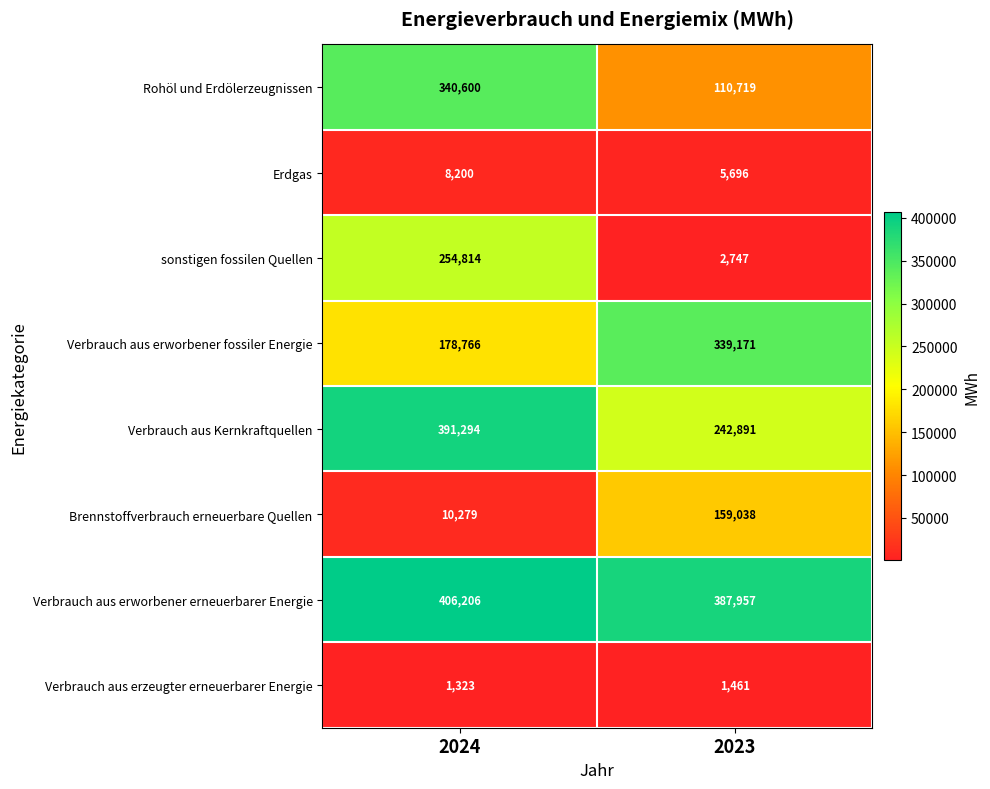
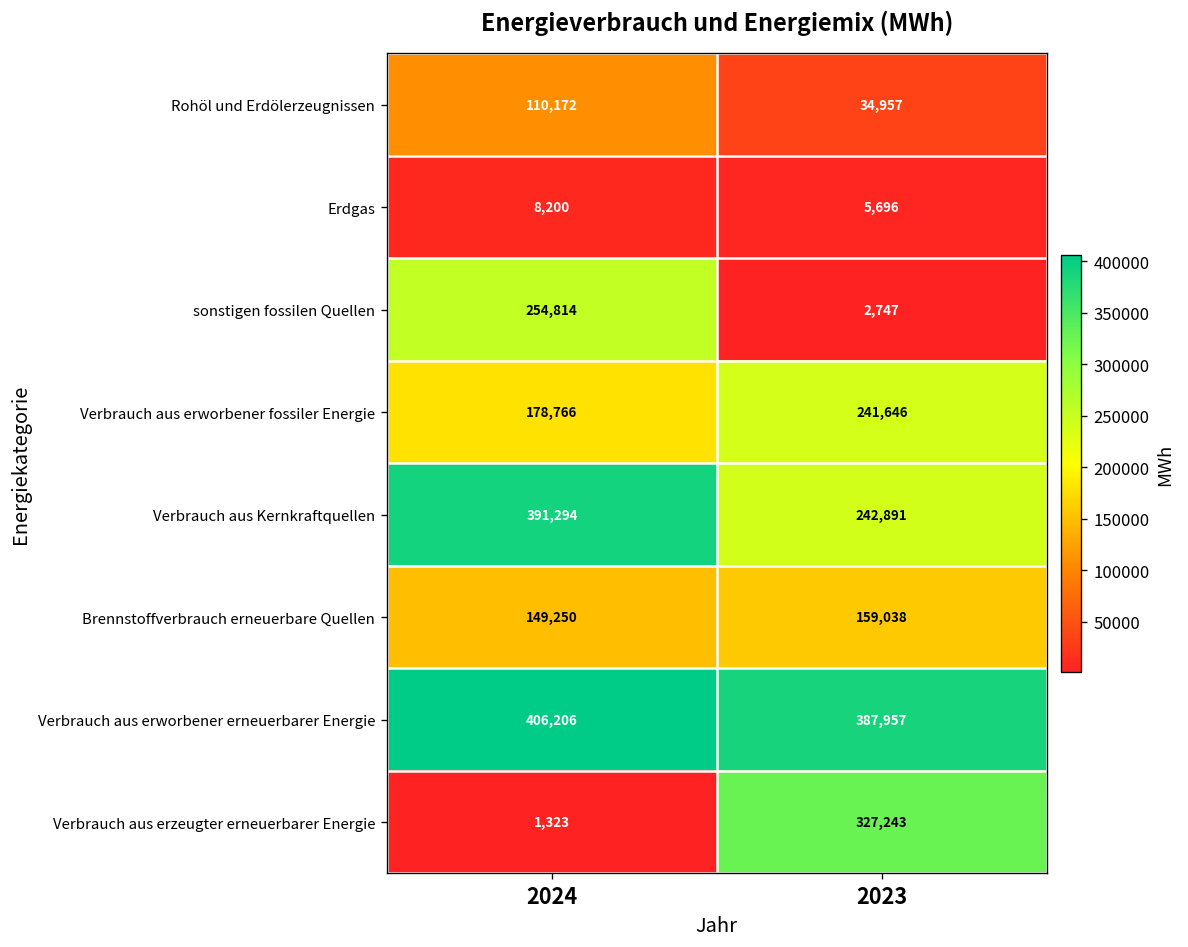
Rohöl und Erdölerzeugnissen, 2024: 340,600 -> 110,172
Rohöl und Erdölerzeugnissen, 2023: 110,719 -> 34,957
Verbrauch aus erworbener fossiler Energie, 2023: 339,171 -> 241,646
Brennstoffverbrauch erneuerbare Quellen, 2024: 10,279 -> 149,250
Verbrauch aus erzeugter erneuerbarer Energie, 2023: 1,461 -> 327,243
